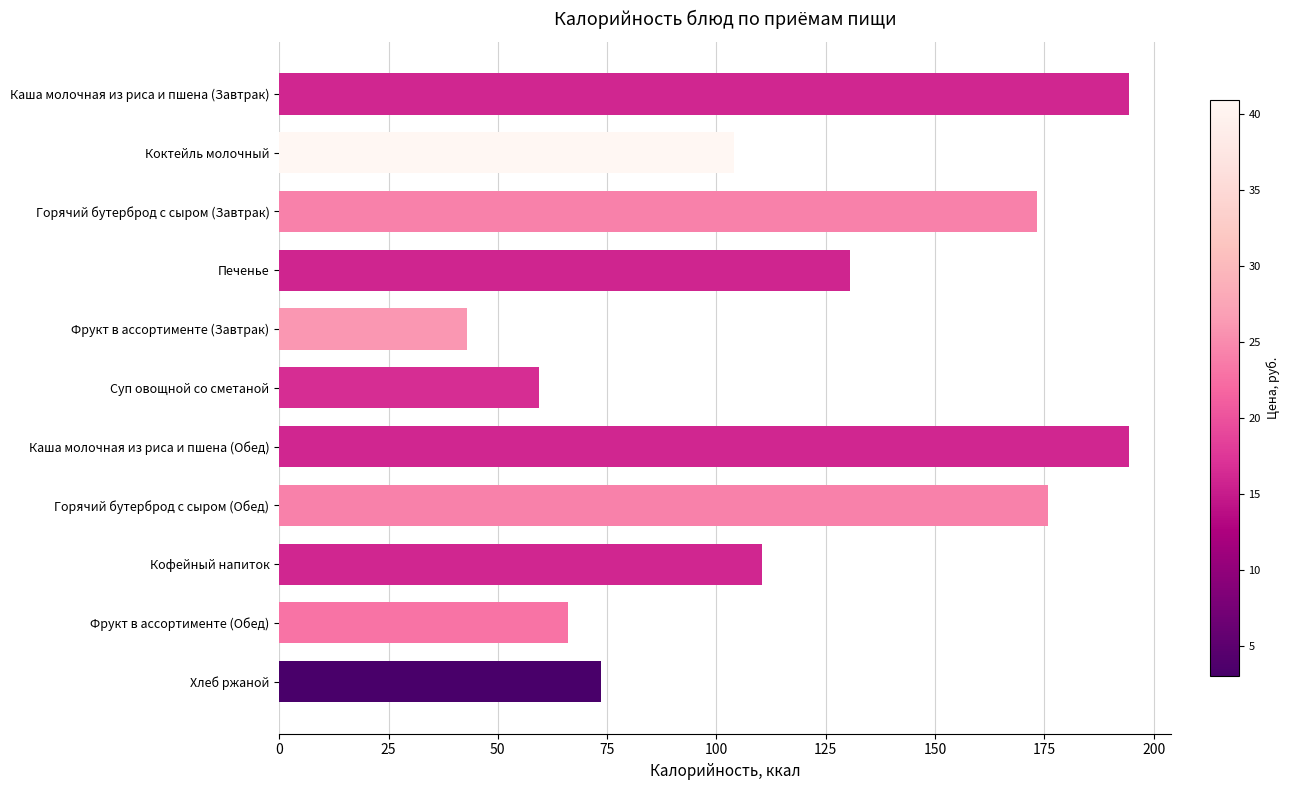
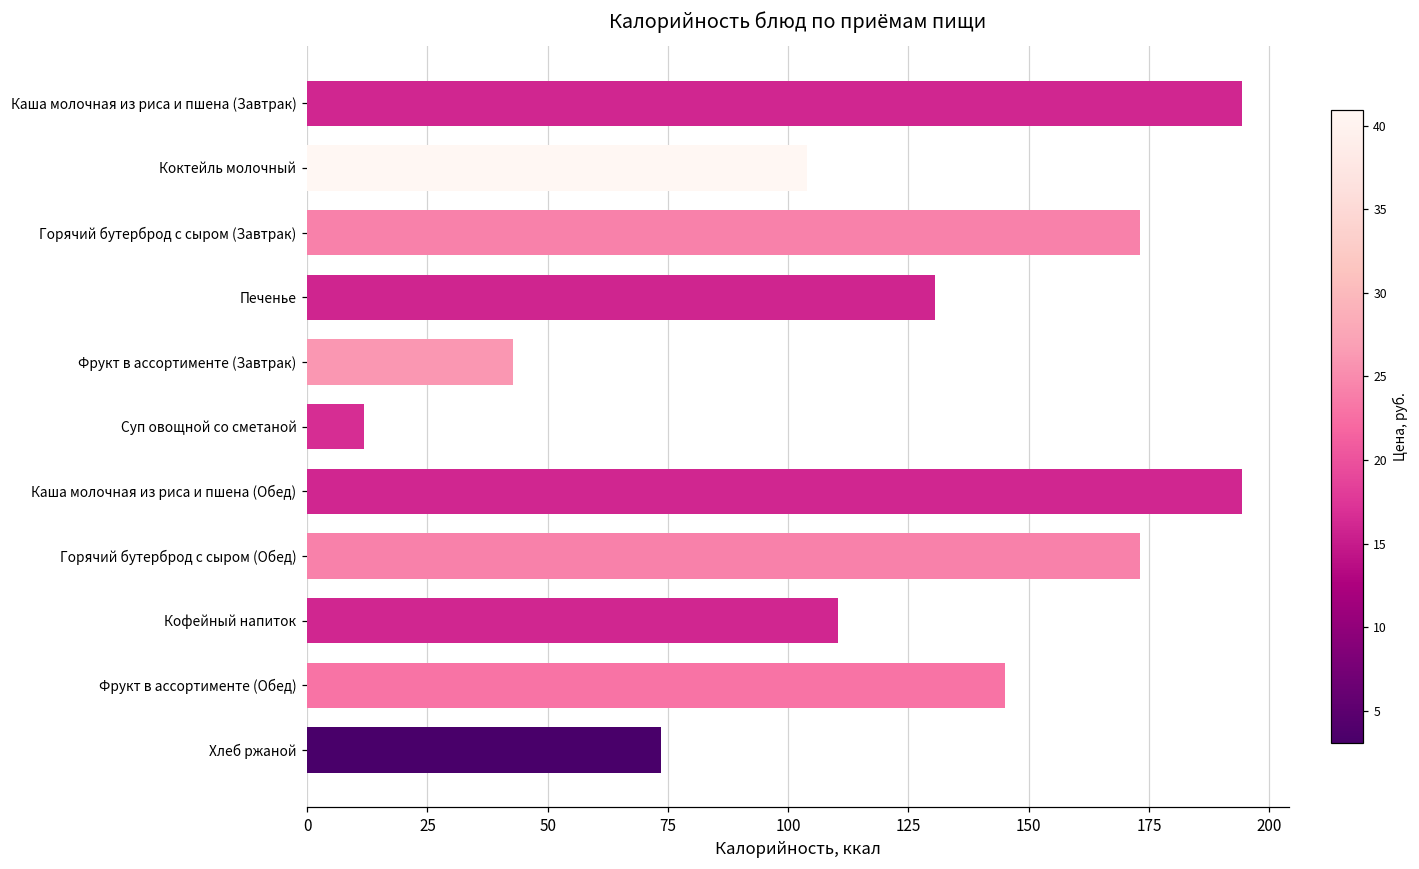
Суп овощной со сметаной: 59 -> 12
Горячий бутерброд с сыром (Обед): 176 -> 173
Фрукт в ассортименте (Обед): 66 -> 145
